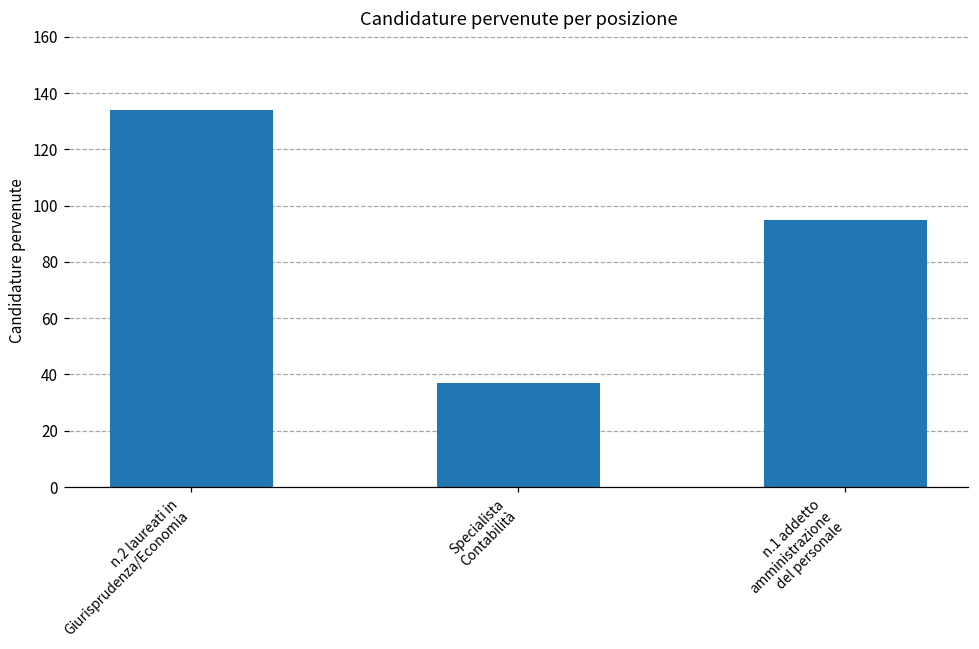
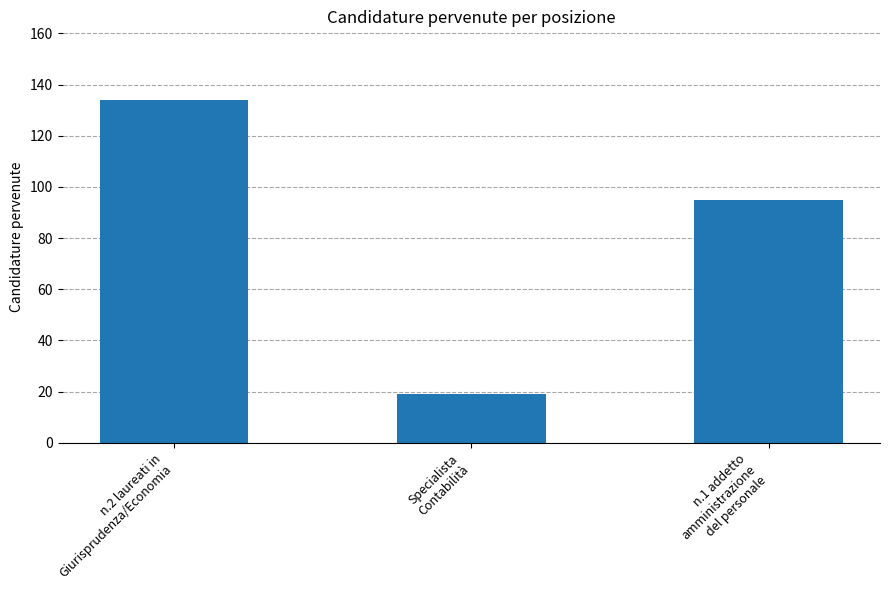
Specialista Contabilità: 37 -> 19
